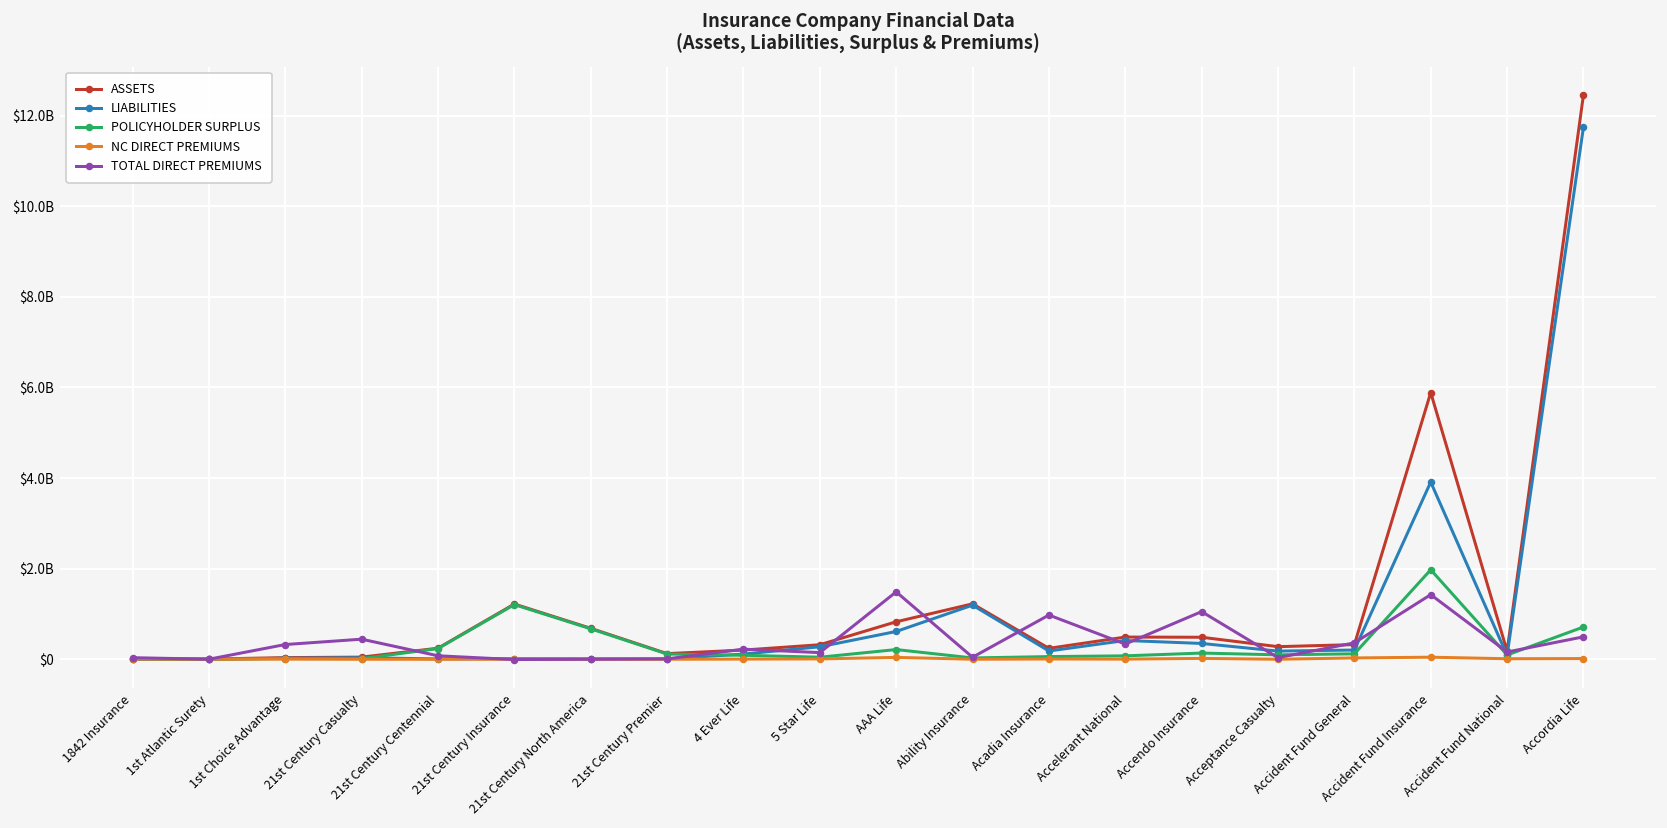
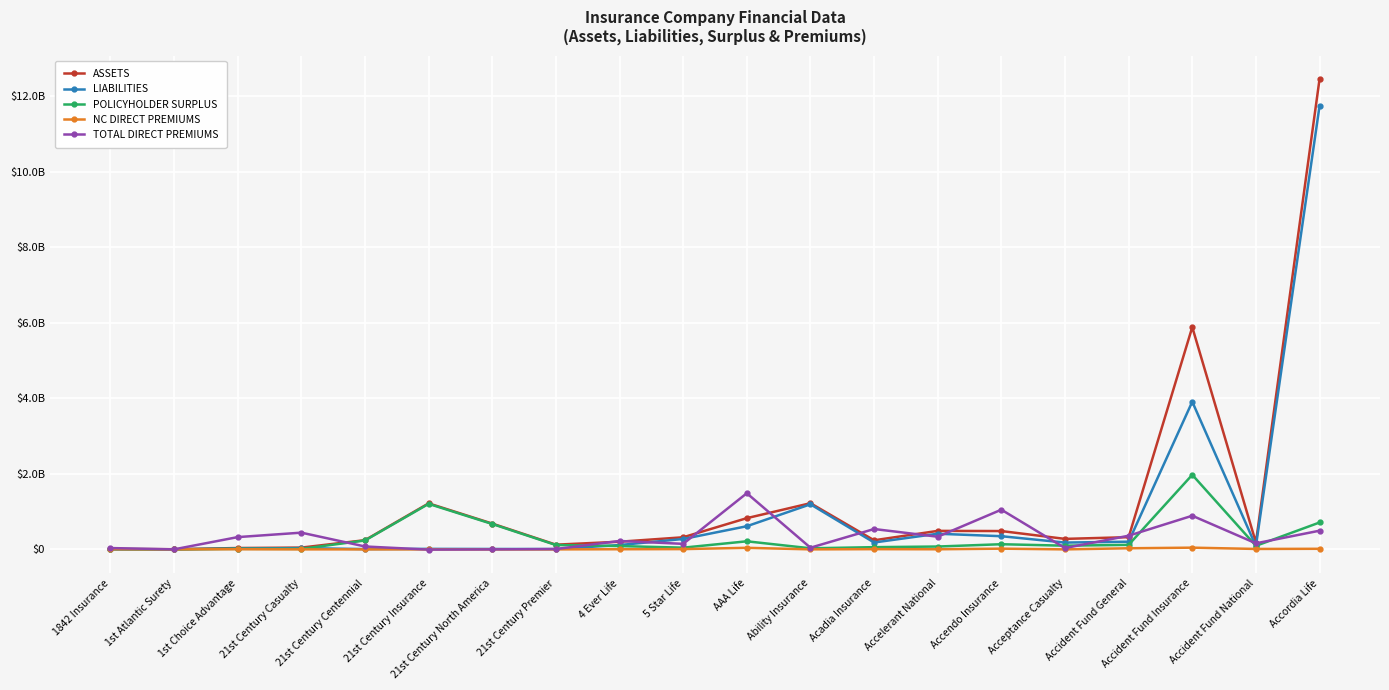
TOTAL DIRECT PREMIUMS, Acadia Insurance: $1000000000 -> $500000000
TOTAL DIRECT PREMIUMS, Accident Fund Insurance: $1400000000 -> $900000000
